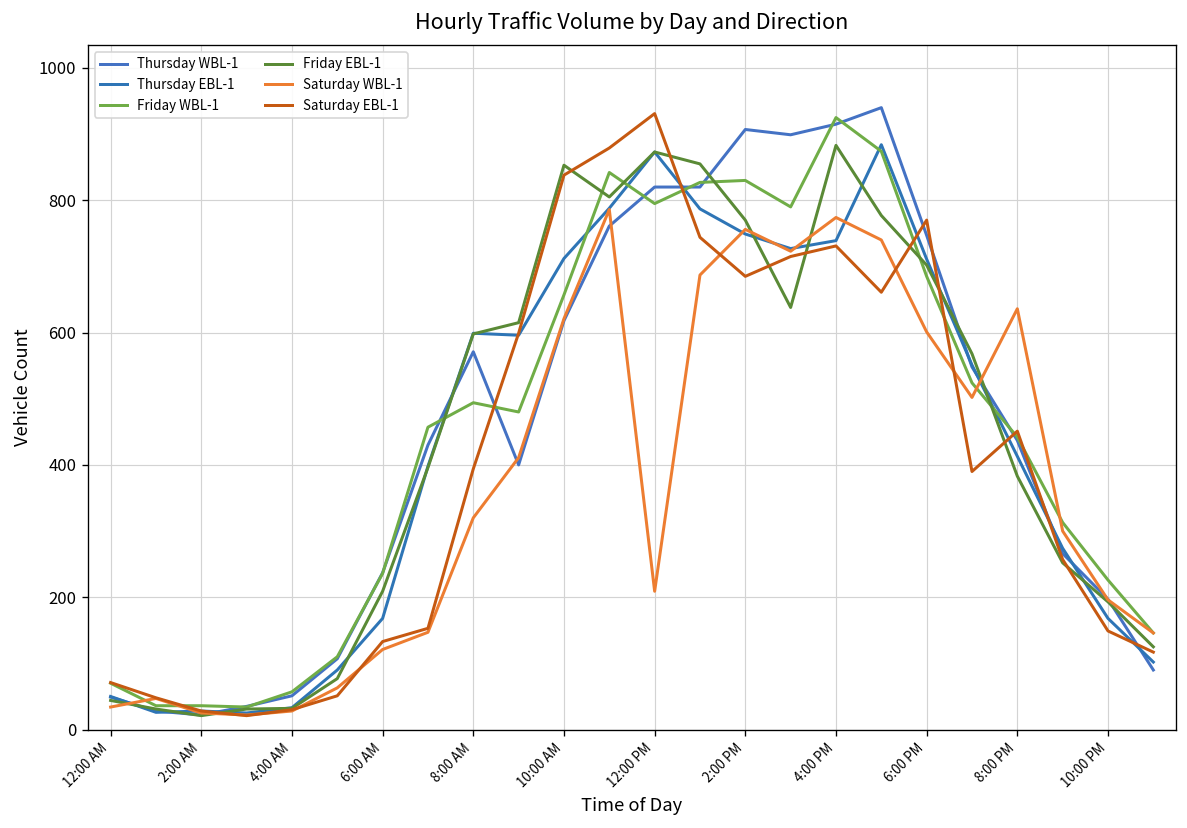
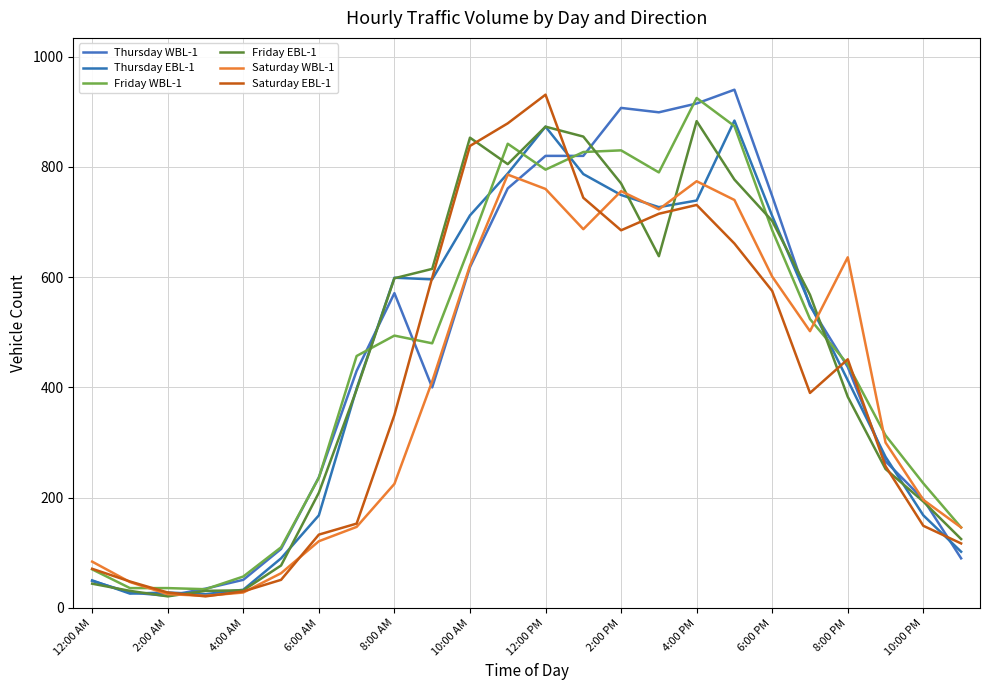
Saturday WBL-1, 12:00 AM: 30 -> 80
Saturday WBL-1, 8:00 AM: 320 -> 230
Saturday EBL-1, 8:00 AM: 390 -> 350
Saturday WBL-1, 12:00 PM: 210 -> 760
Saturday EBL-1, 6:00 PM: 770 -> 580
